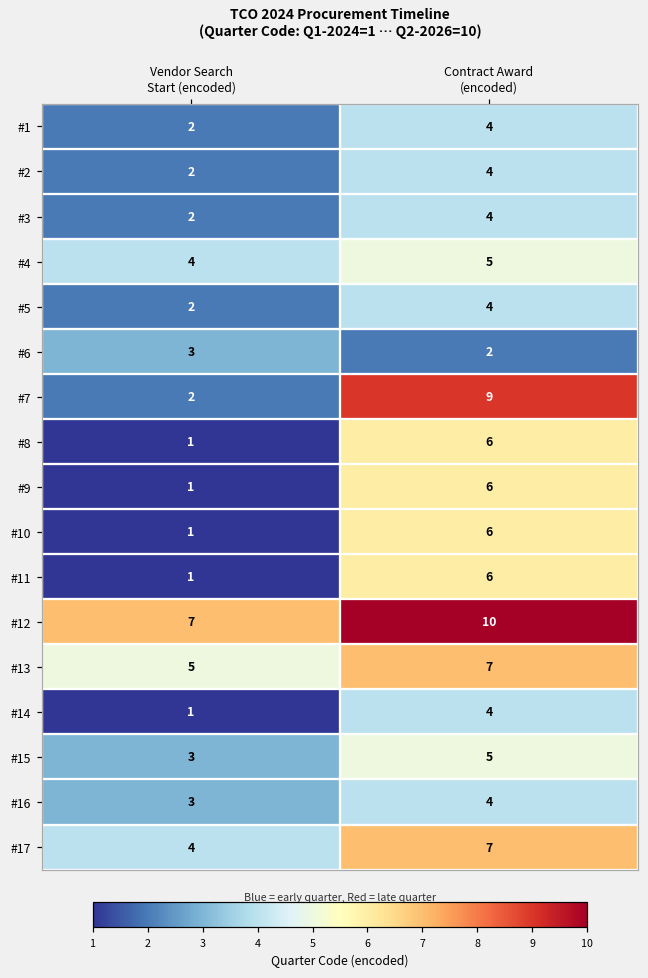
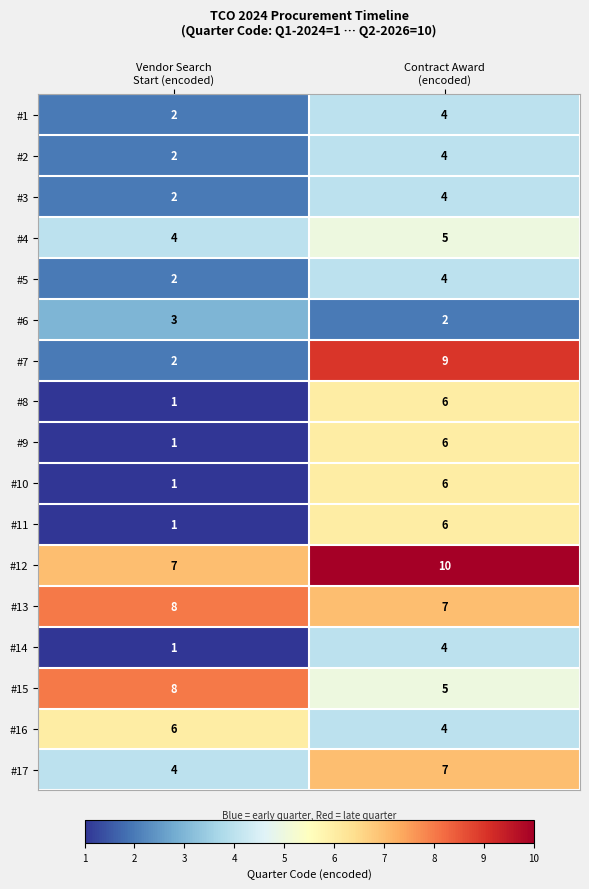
#13, Vendor Search Start (encoded): 5 -> 8
#15, Vendor Search Start (encoded): 3 -> 8
#16, Vendor Search Start (encoded): 3 -> 6
